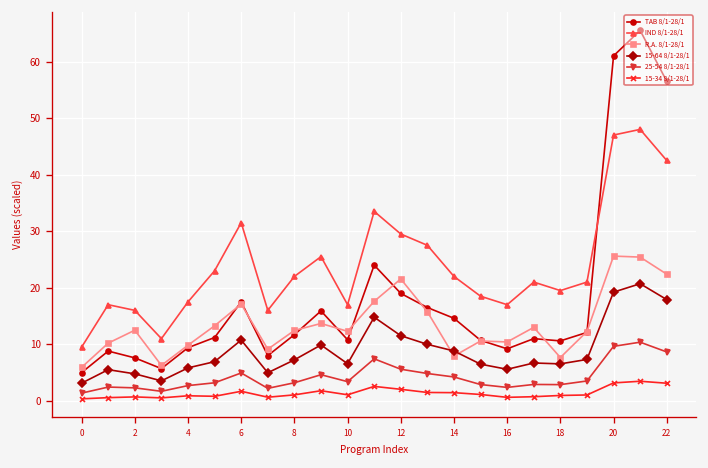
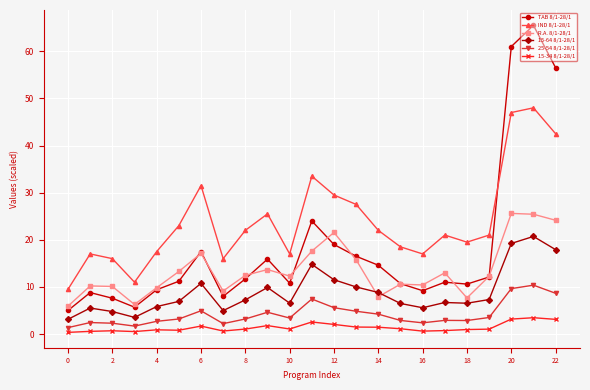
R.A. 8/1-28/1, 2: 12 -> 10
R.A. 8/1-28/1, 22: 22 -> 24
